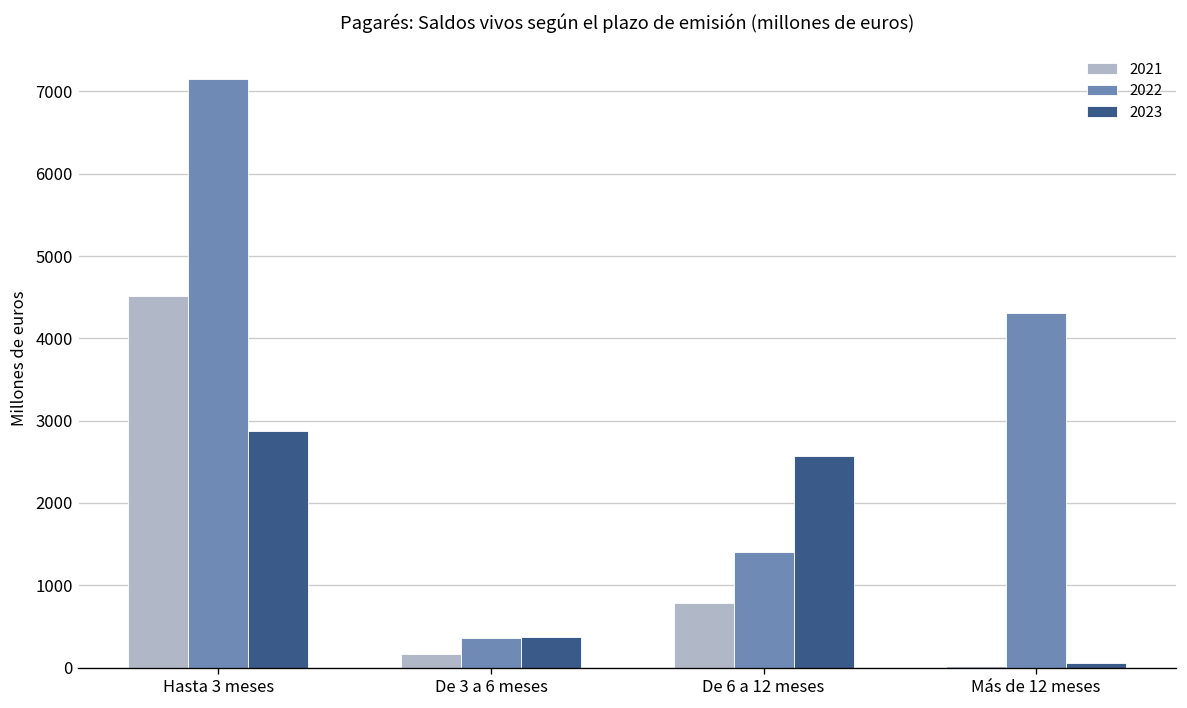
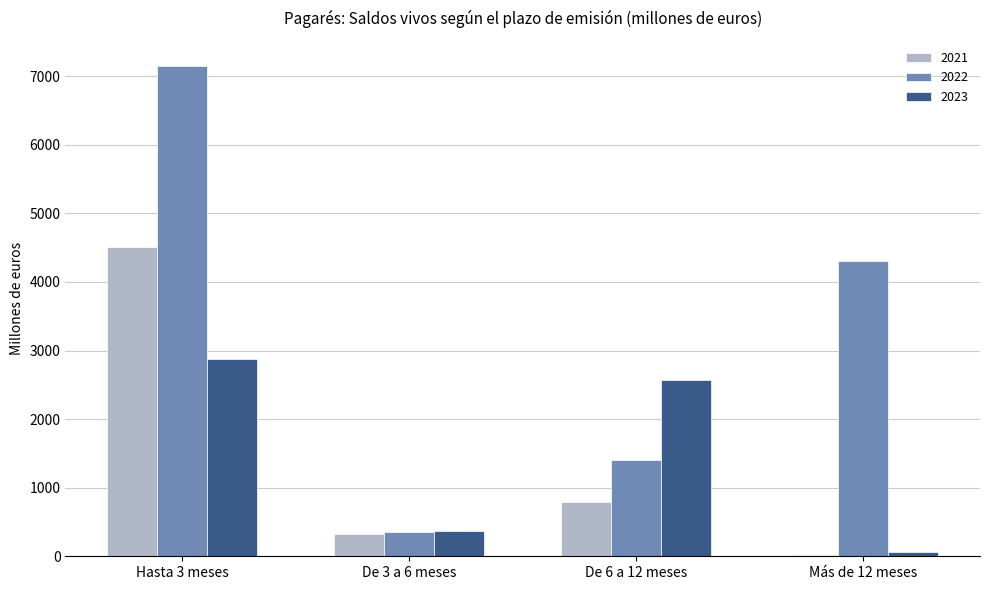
2021, De 3 a 6 meses: 200 -> 300
